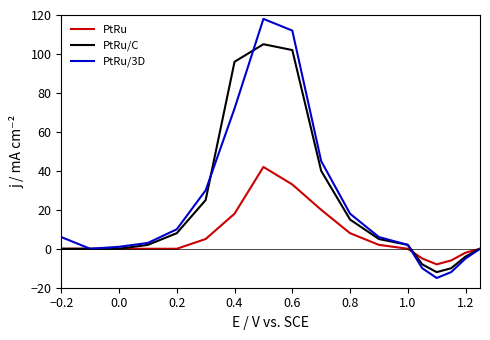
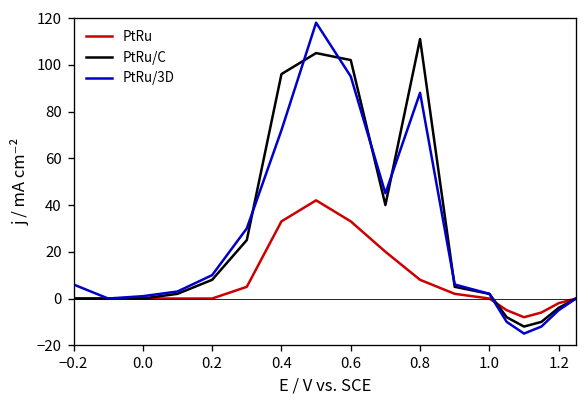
PtRu, 0.4: 18 -> 33
PtRu/3D, 0.6: 112 -> 95
PtRu/C, 0.8: 15 -> 111
PtRu/3D, 0.8: 18 -> 88
